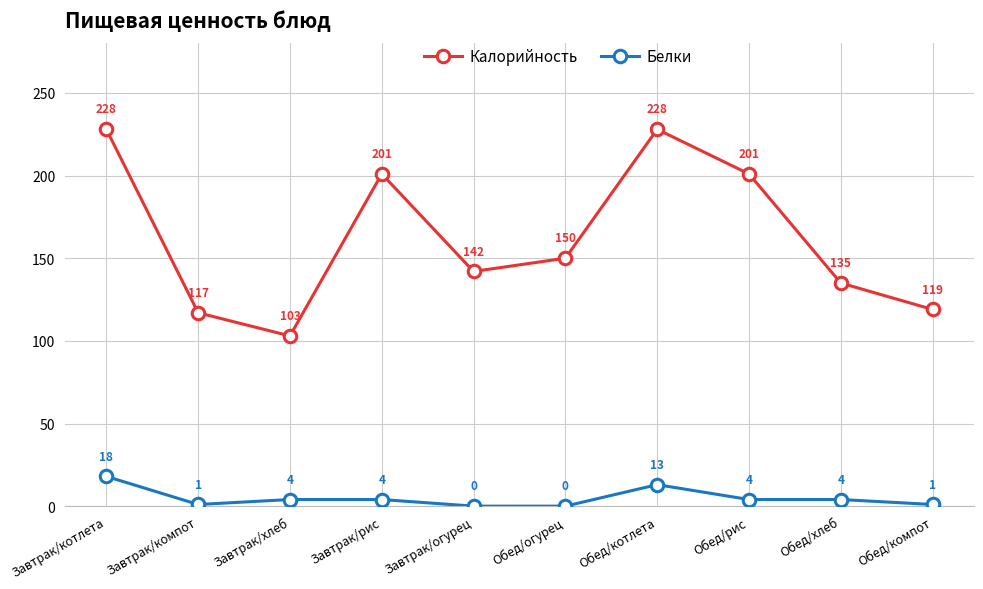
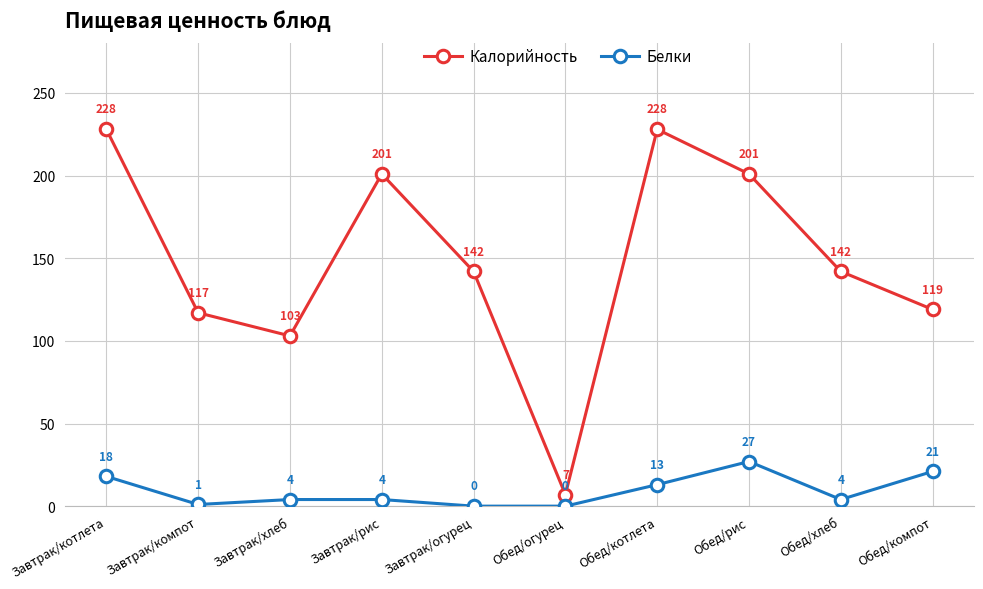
Калорийность, Обед/огурец: 150 -> 7
Белки, Обед/рис: 4 -> 27
Калорийность, Обед/хлеб: 135 -> 142
Белки, Обед/компот: 1 -> 21
